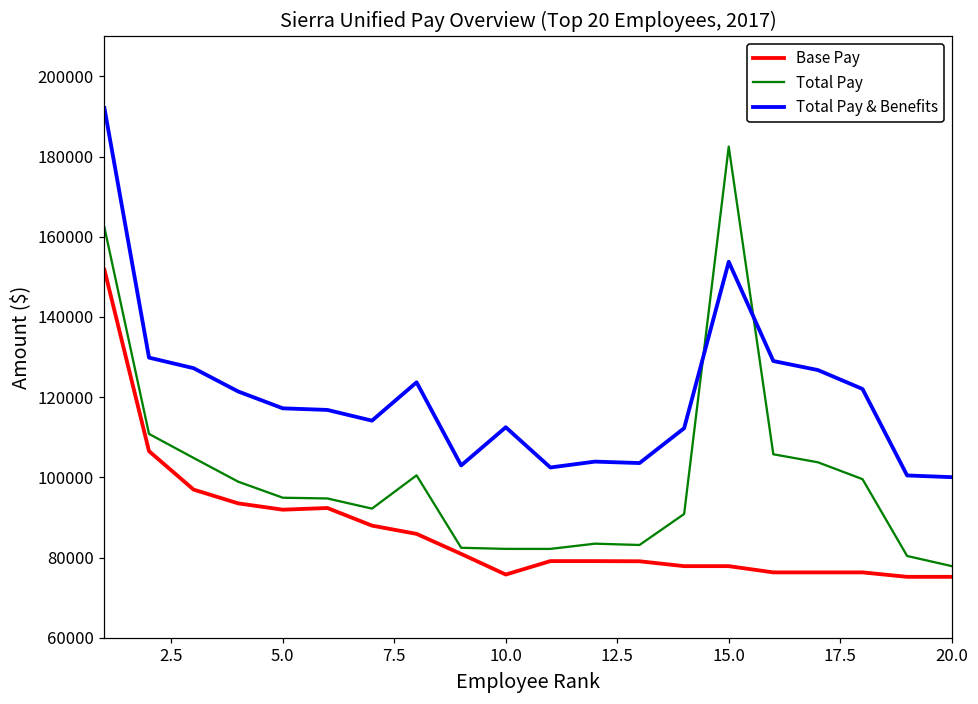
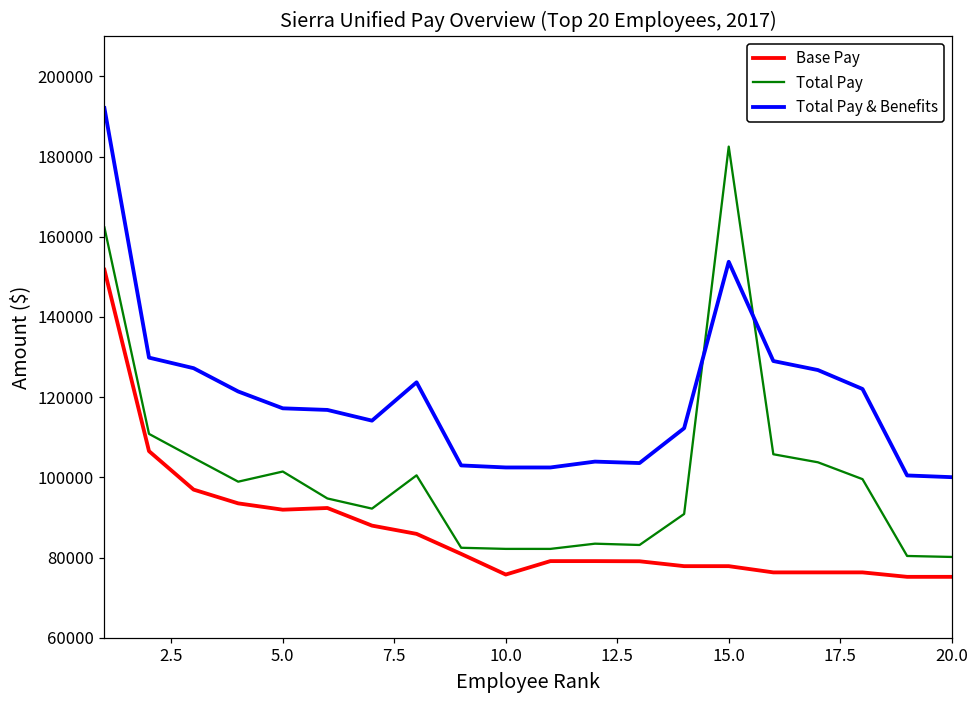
Total Pay, 5.0: 95000 -> 101000
Total Pay & Benefits, 10.0: 112000 -> 102000
Total Pay, 20.0: 78000 -> 80000
